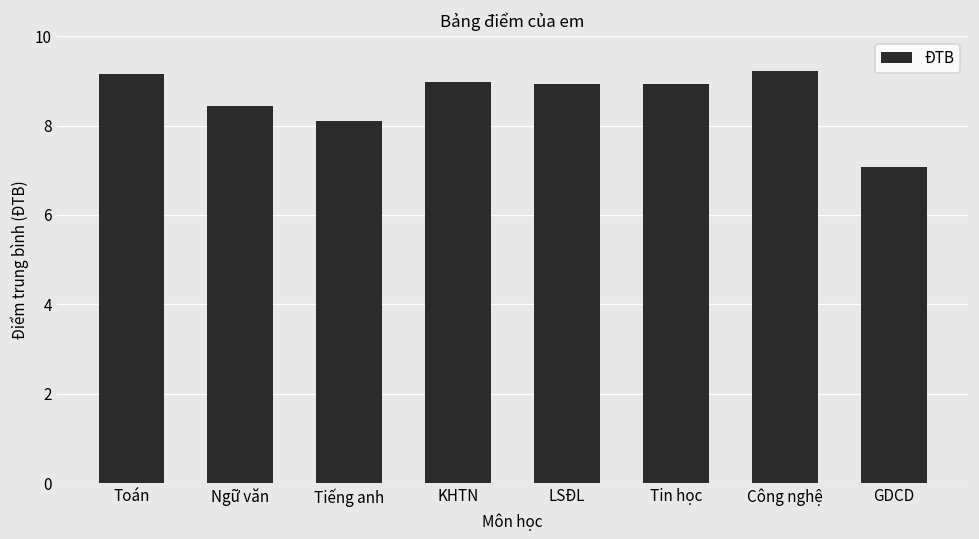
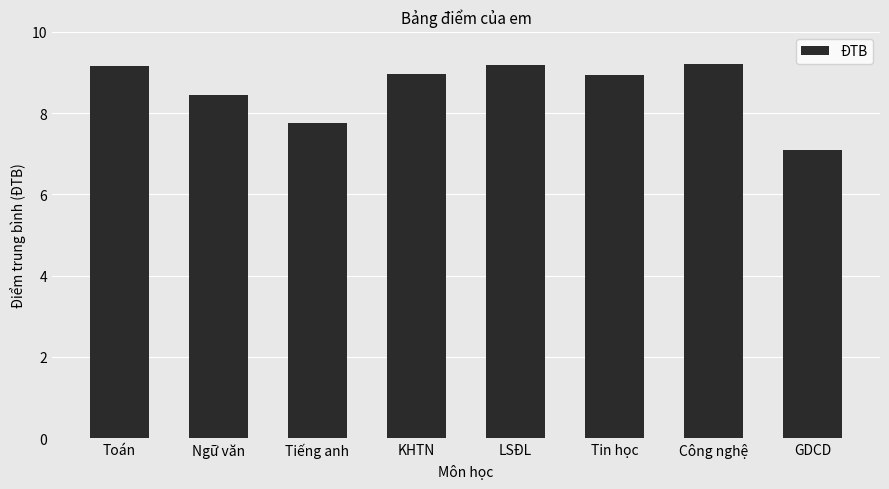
Tiếng anh: 8.1 -> 7.8
LSĐL: 8.9 -> 9.2
